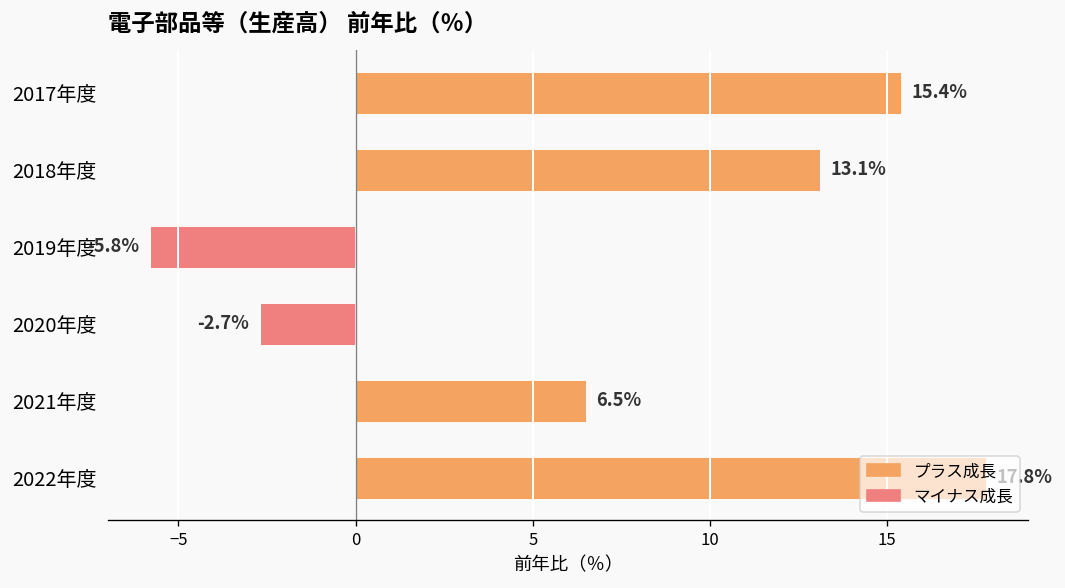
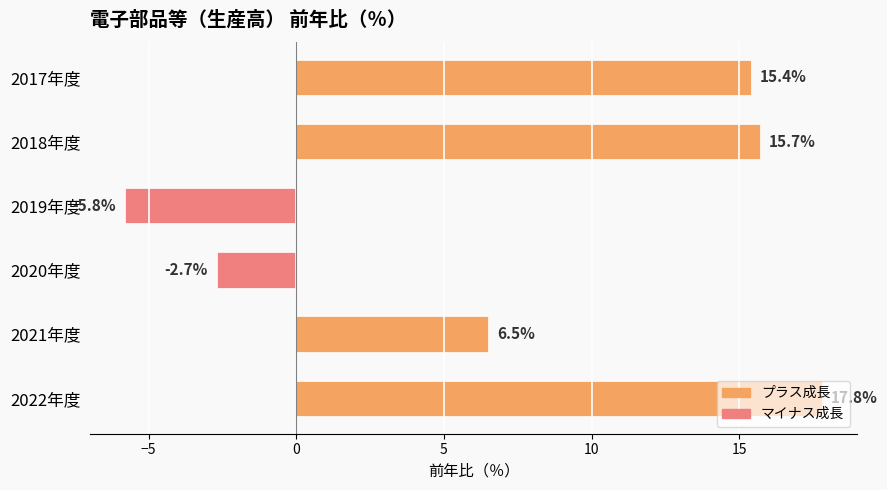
2018年度: 13.1% -> 15.7%
